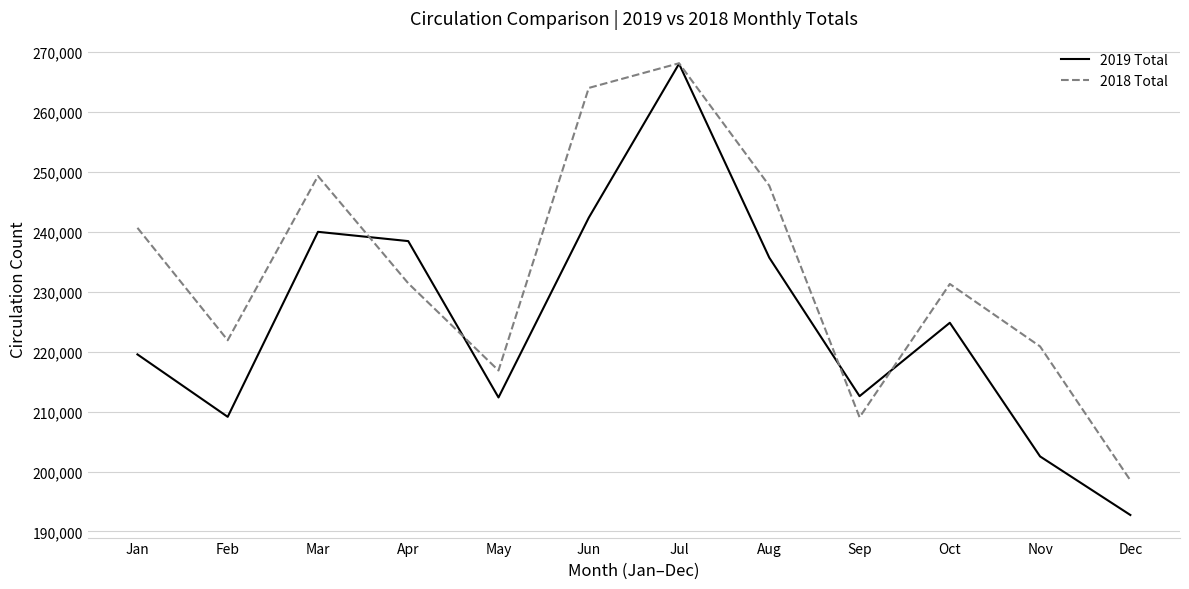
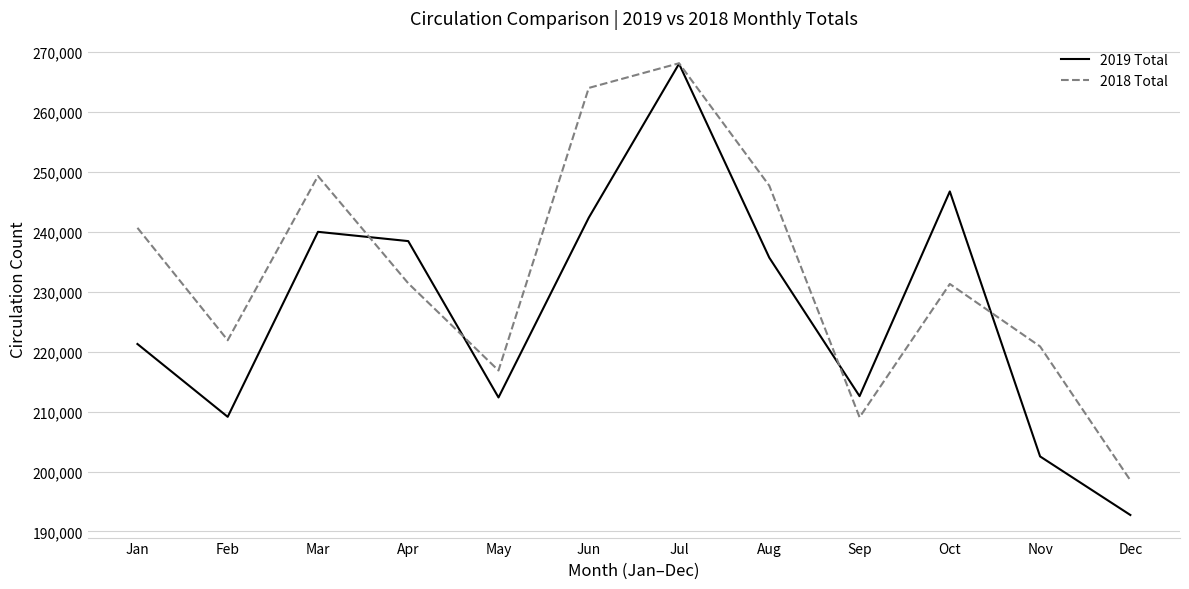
2019 Total, Jan: 220,000 -> 221,000
2019 Total, Oct: 225,000 -> 247,000
